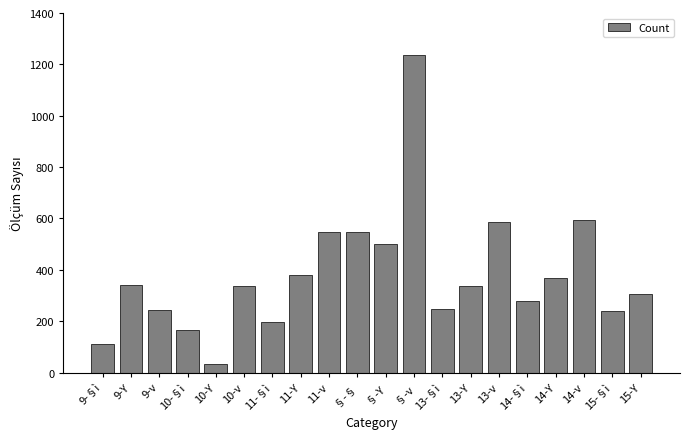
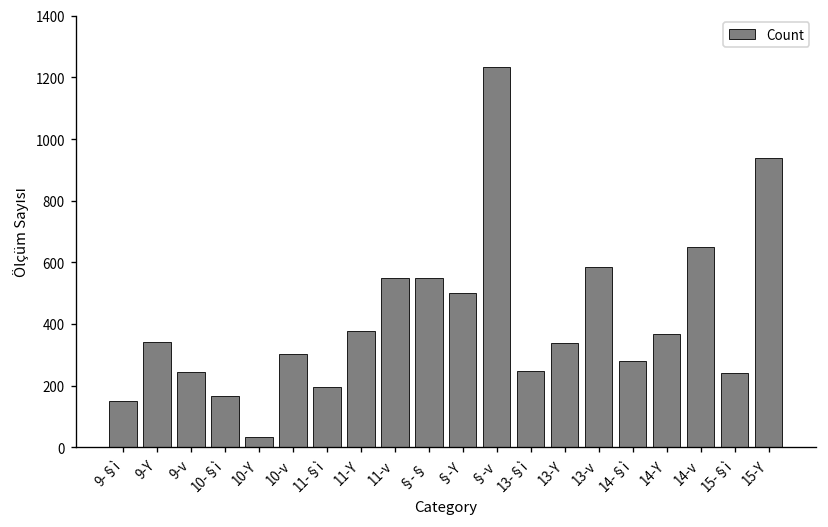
9-§ì: 110 -> 150
10-v: 340 -> 300
14-v: 600 -> 650
15-Y: 310 -> 940
